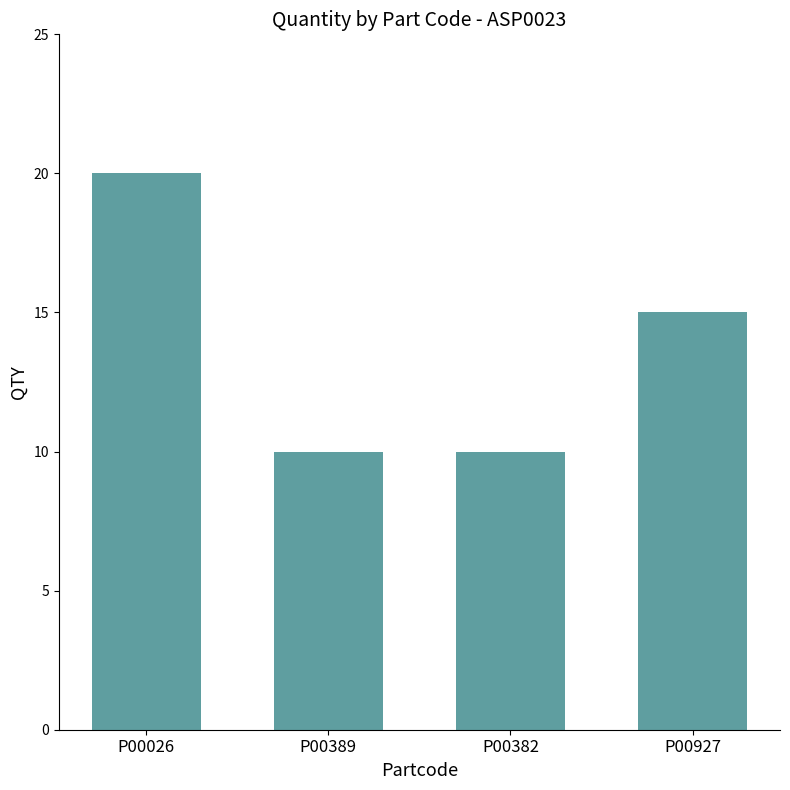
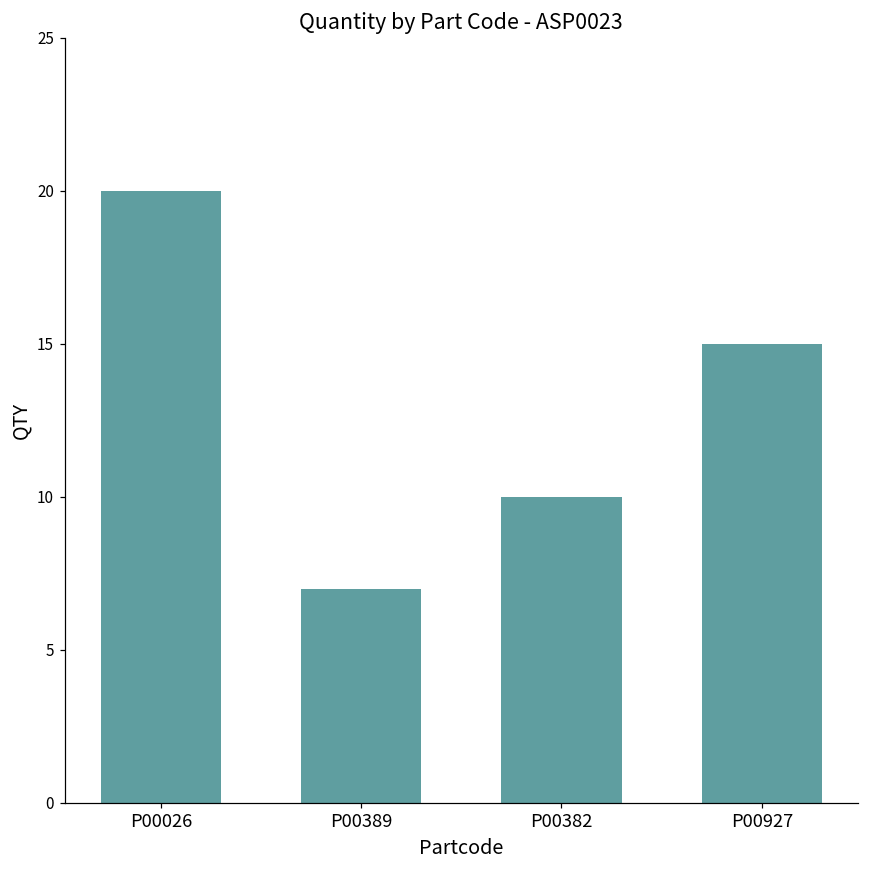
P00389: 10 -> 7
